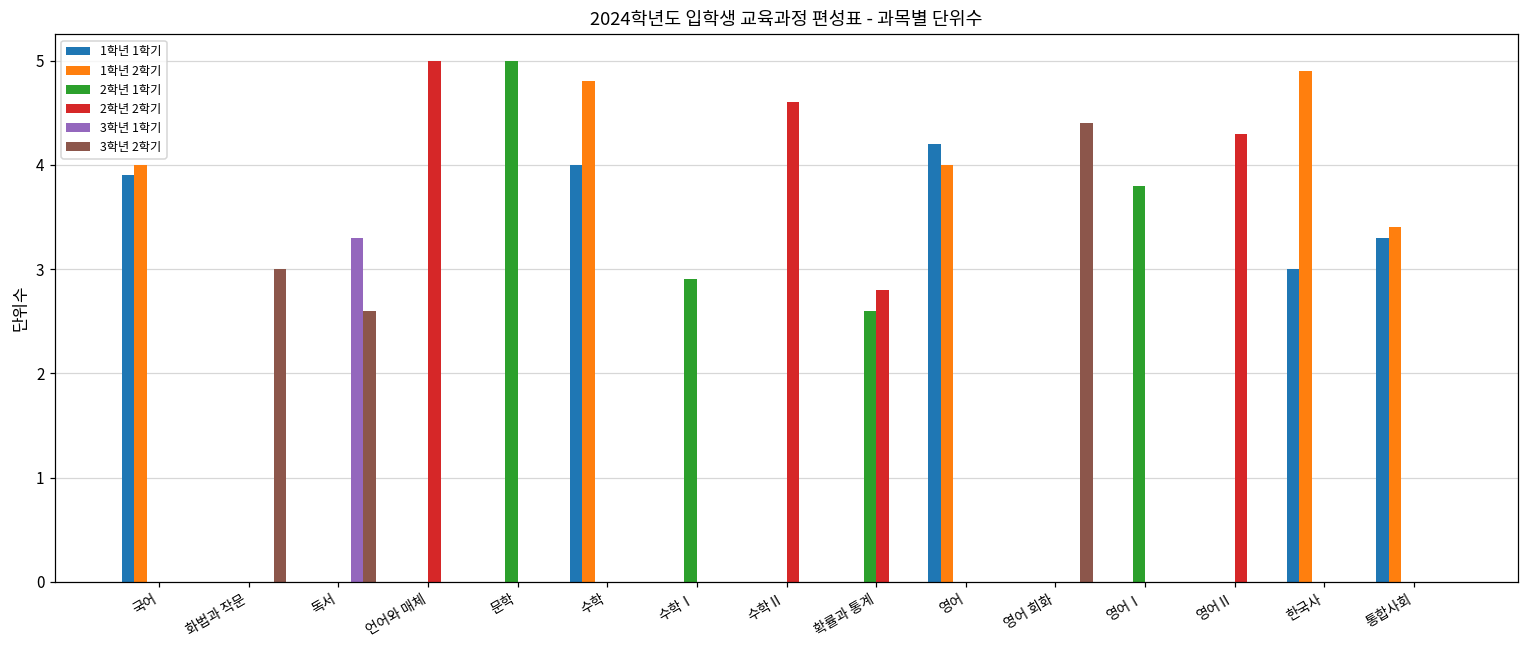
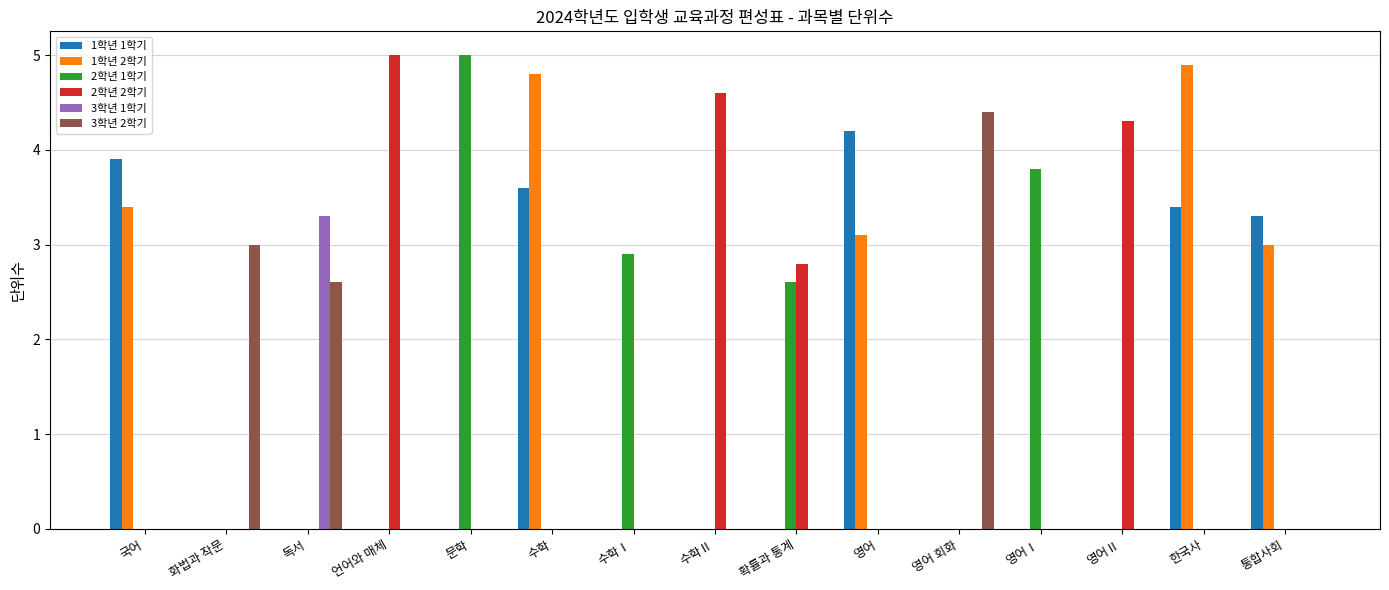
1학년 2학기, 국어: 4.0 -> 3.4
1학년 1학기, 수학: 4.0 -> 3.6
1학년 2학기, 영어: 4.0 -> 3.1
1학년 1학기, 한국사: 3.0 -> 3.4
1학년 2학기, 통합사회: 3.4 -> 3.0
